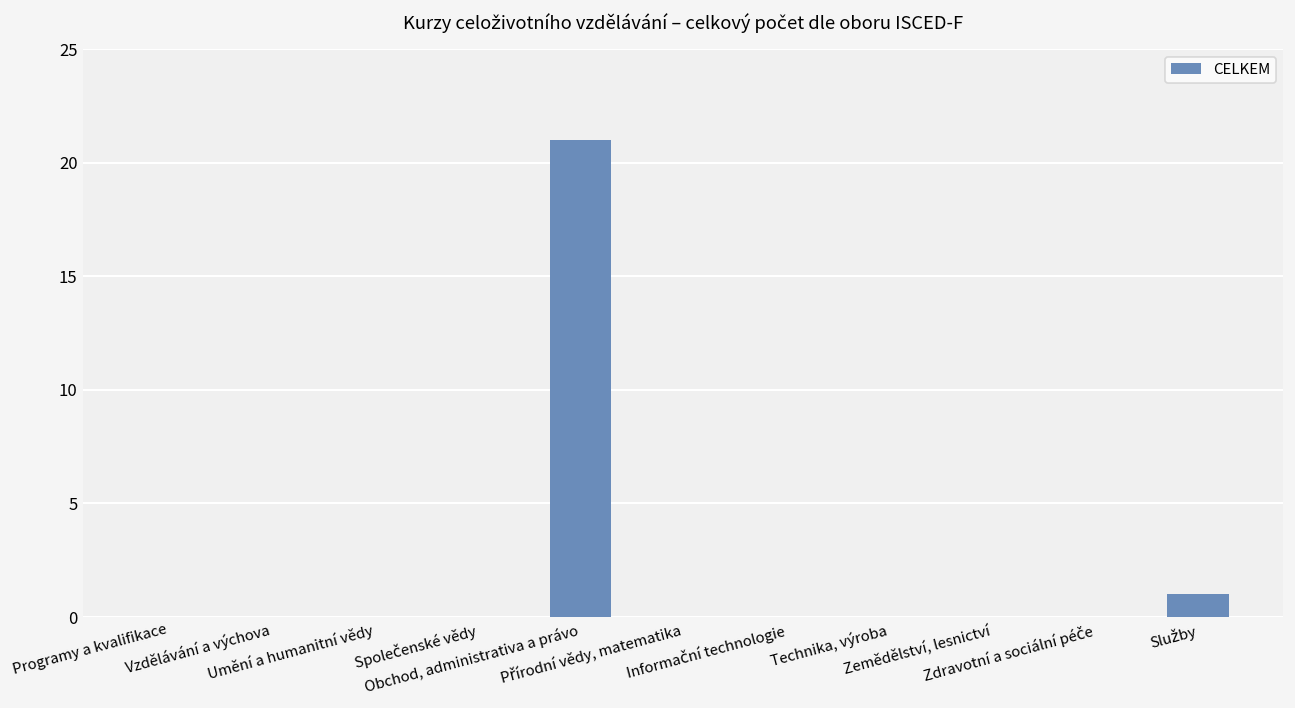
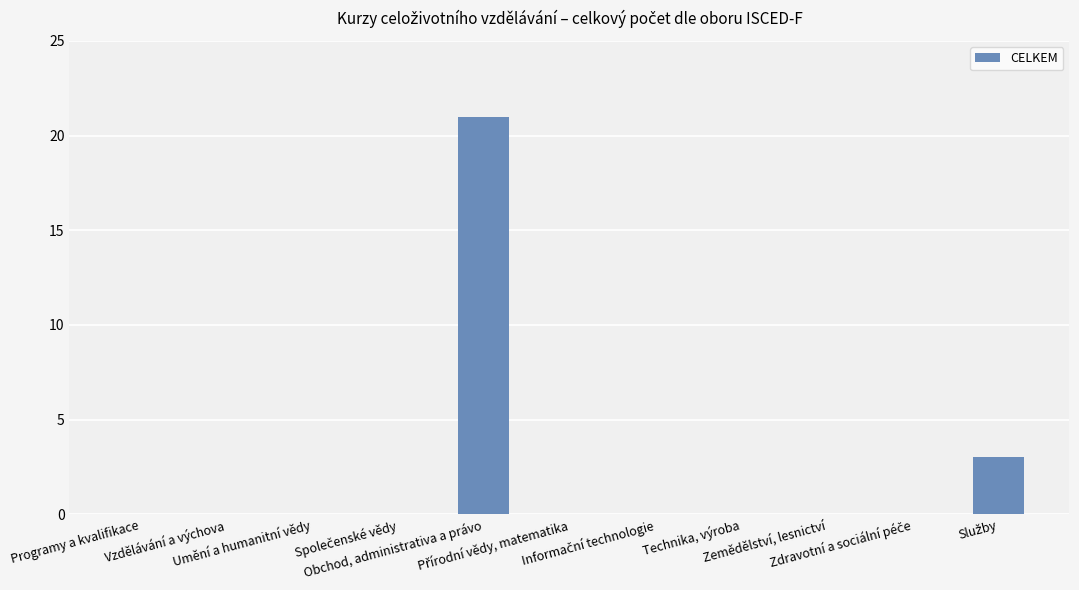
Služby: 1 -> 3
